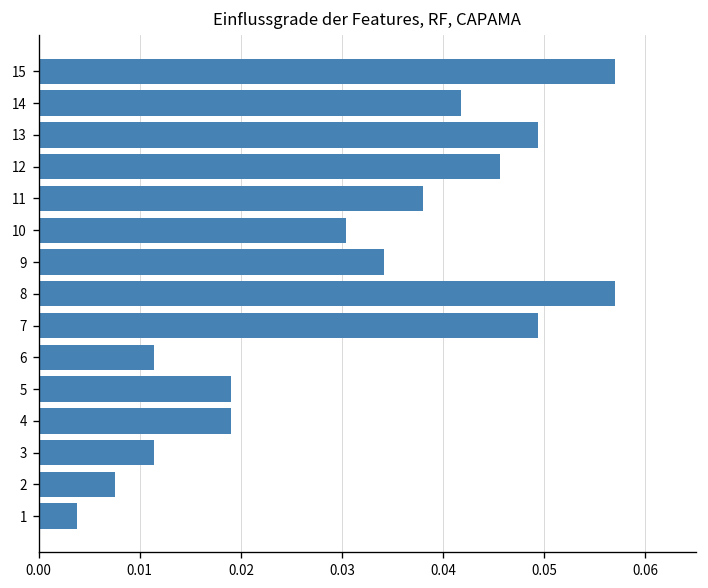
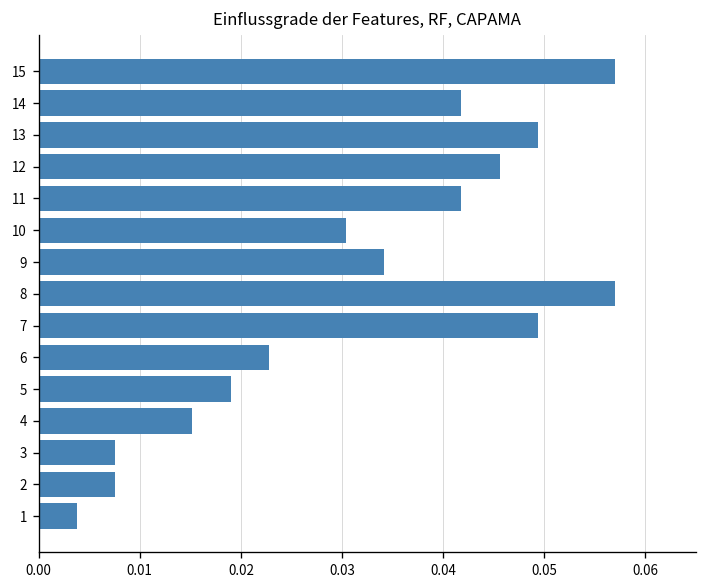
11: 0.038 -> 0.042
6: 0.011 -> 0.023
4: 0.019 -> 0.015
3: 0.011 -> 0.008
